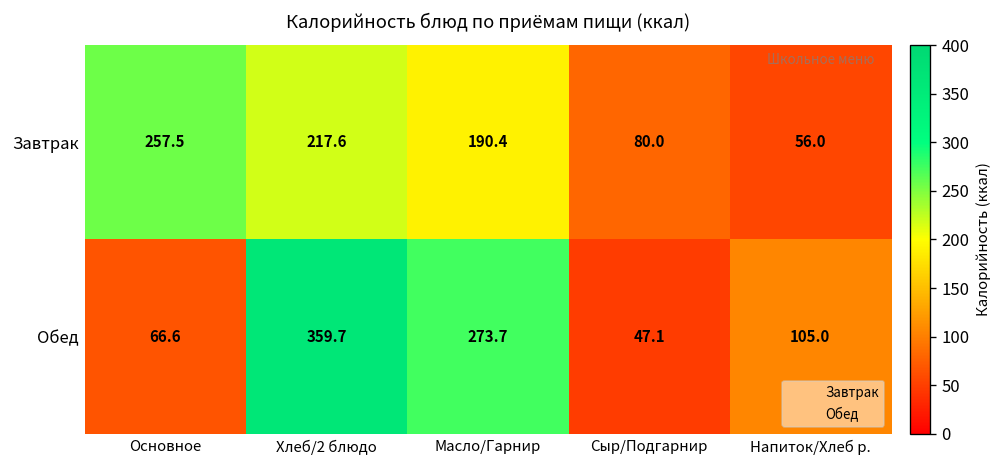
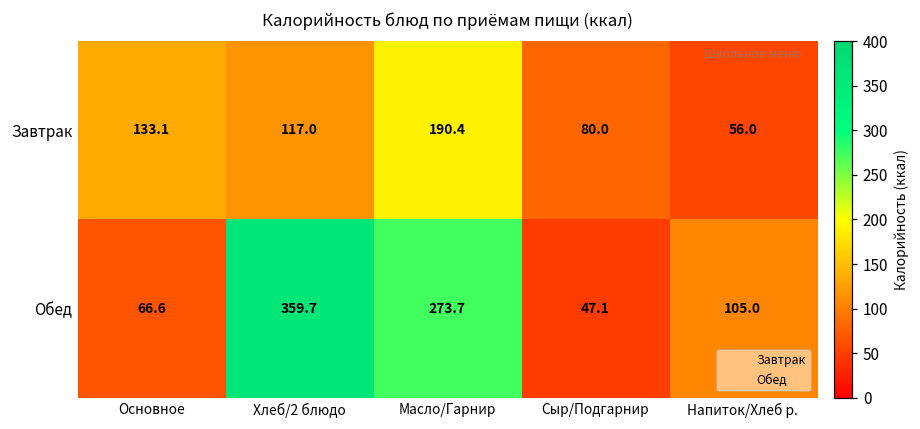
Завтрак, Основное: 257.5 -> 133.1
Завтрак, Хлеб/2 блюдо: 217.6 -> 117.0
